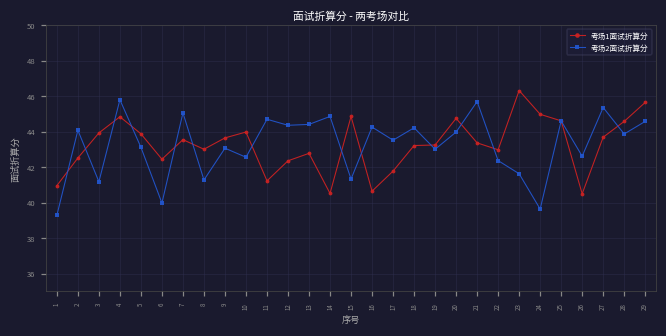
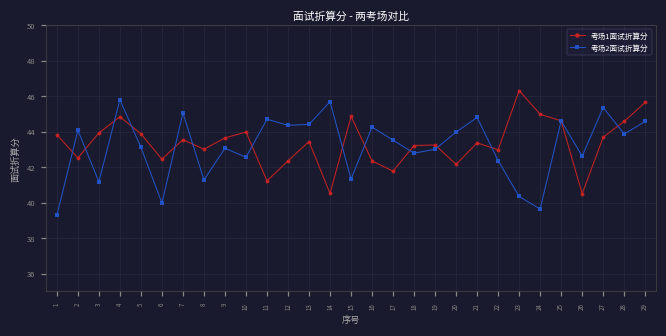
考场1面试折算分, 1: 41.0 -> 43.8
考场1面试折算分, 13: 42.8 -> 43.4
考场2面试折算分, 14: 44.9 -> 45.7
考场1面试折算分, 16: 40.7 -> 42.4
考场2面试折算分, 18: 44.2 -> 42.8
考场1面试折算分, 20: 44.8 -> 42.2
考场2面试折算分, 21: 45.7 -> 44.8
考场2面试折算分, 23: 41.6 -> 40.4
